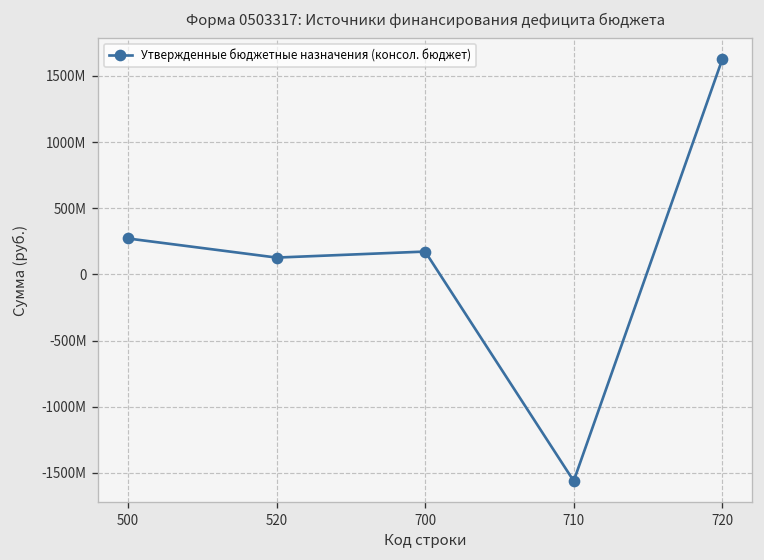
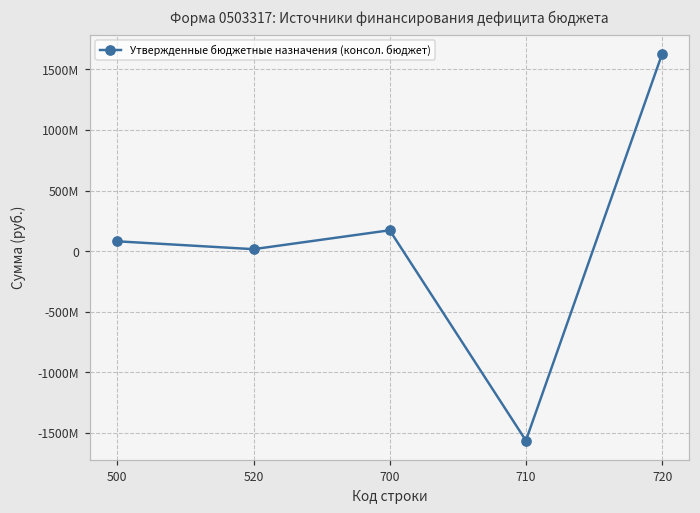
500: 270000000 -> 80000000
520: 130000000 -> 20000000
